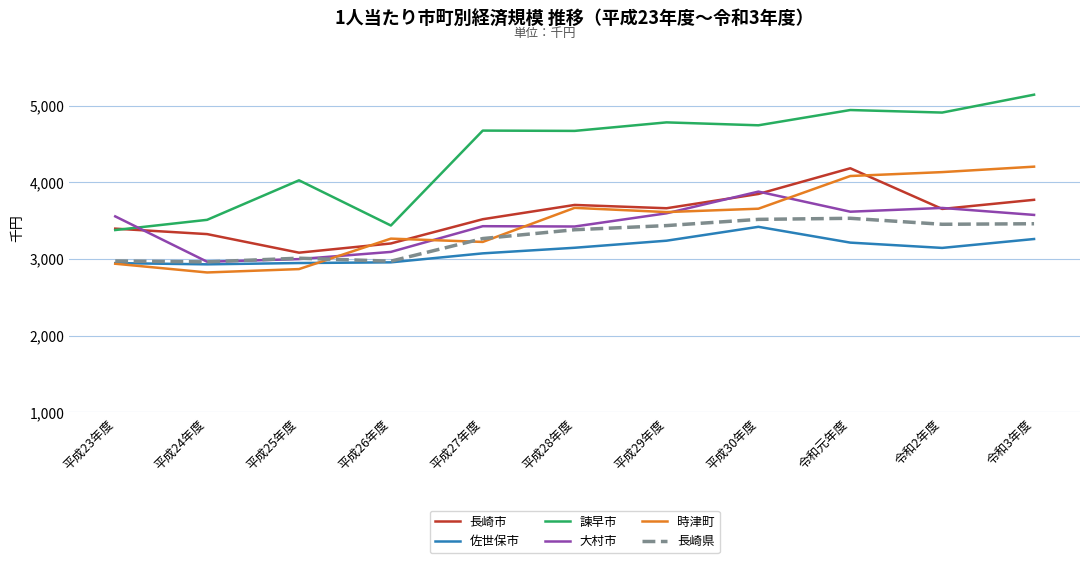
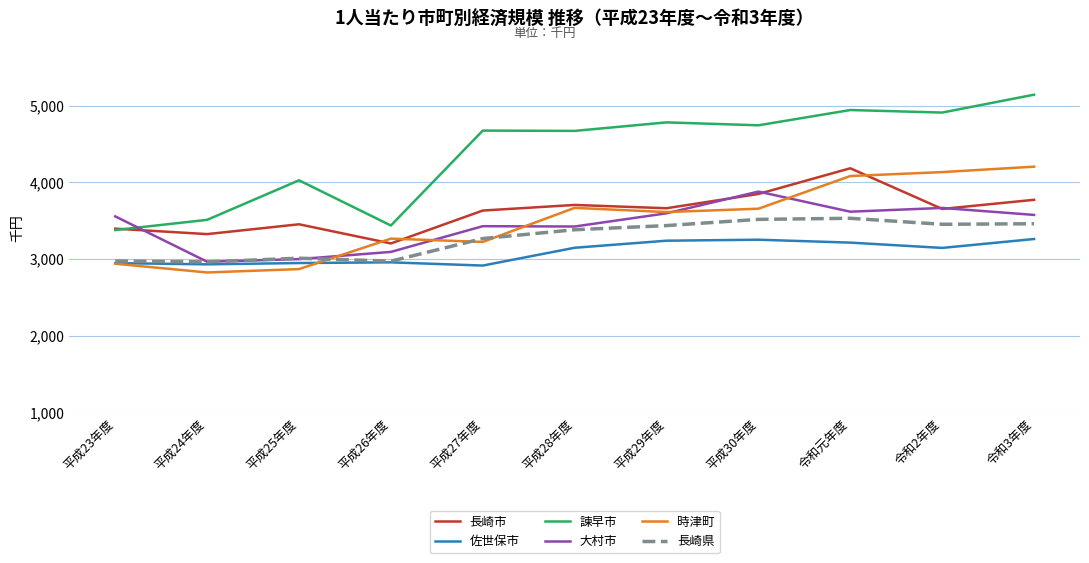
長崎市, 平成25年度: 3,100 -> 3,500
長崎市, 平成27年度: 3,500 -> 3,600
佐世保市, 平成27年度: 3,100 -> 2,900
佐世保市, 平成30年度: 3,400 -> 3,300
